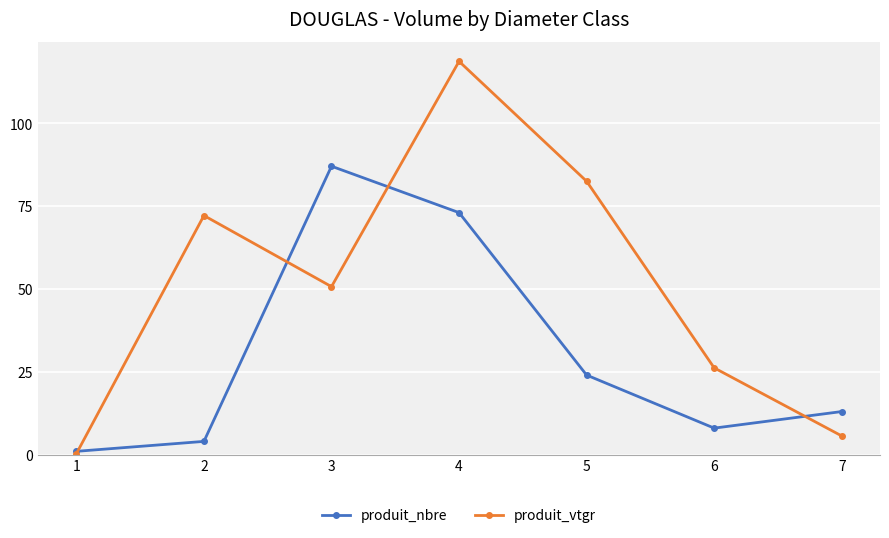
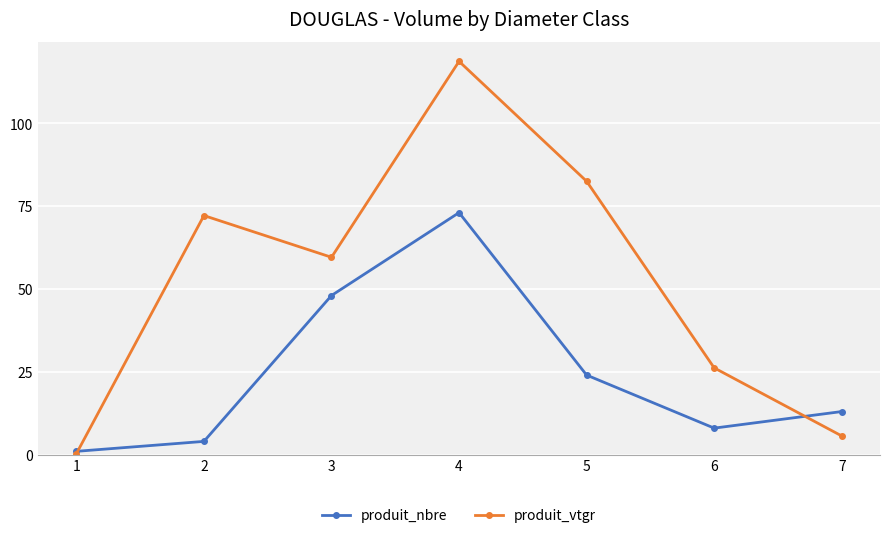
produit_nbre, 3: 87 -> 48
produit_vtgr, 3: 51 -> 60
